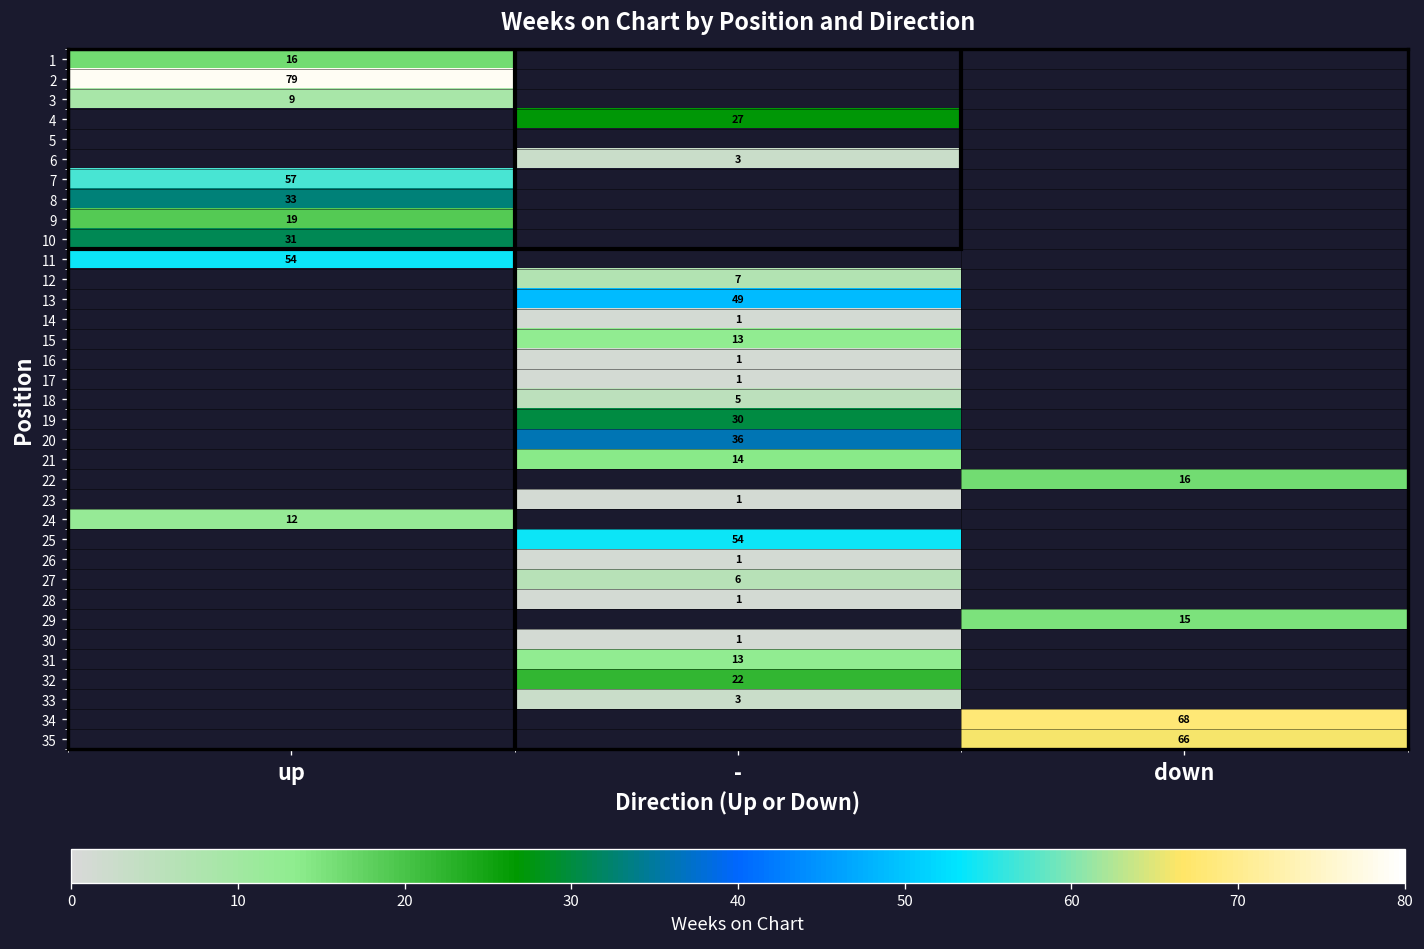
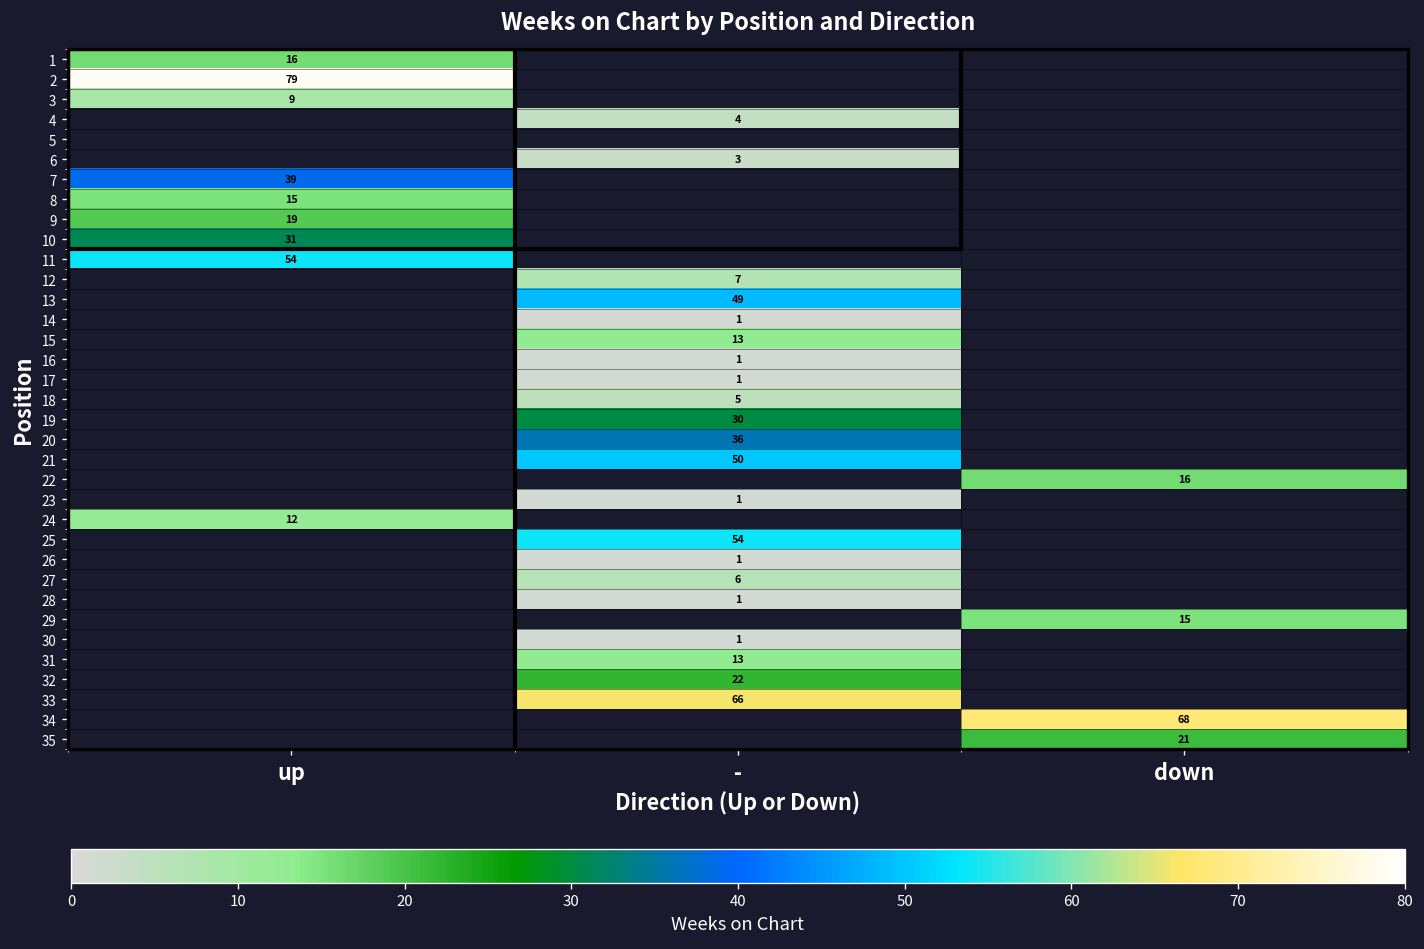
4, -: 27 -> 4
7, up: 57 -> 39
8, up: 33 -> 15
21, -: 14 -> 50
33, -: 3 -> 66
35, down: 66 -> 21
